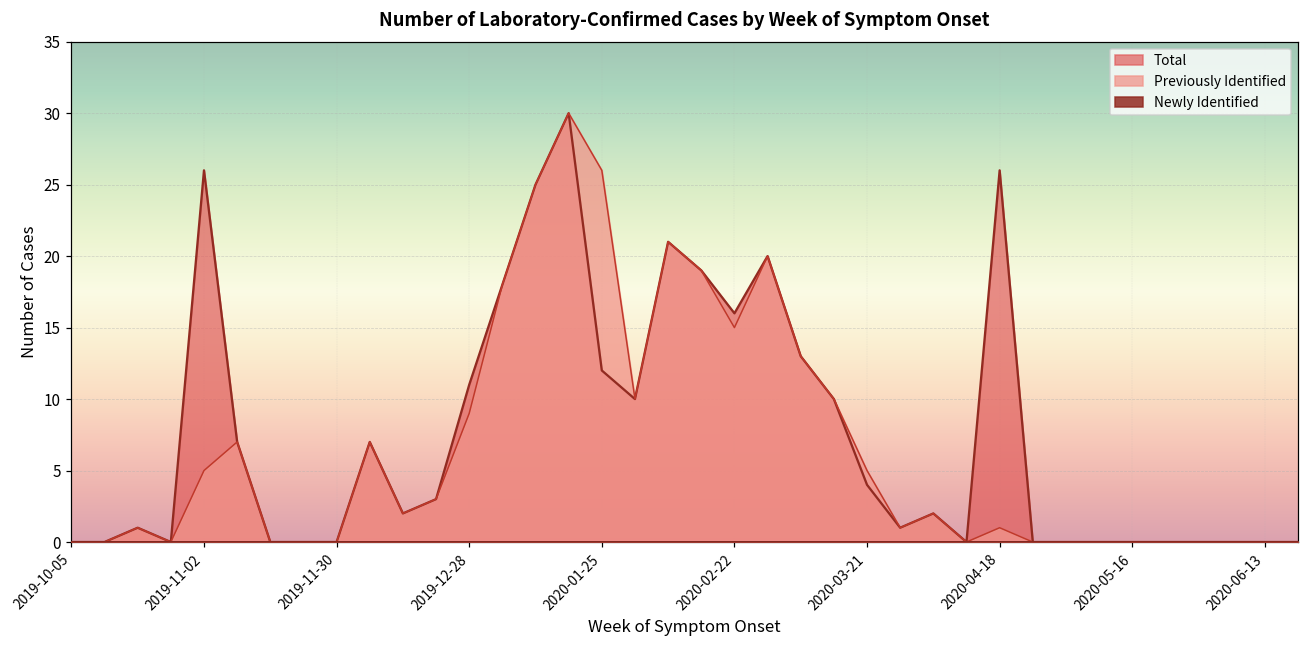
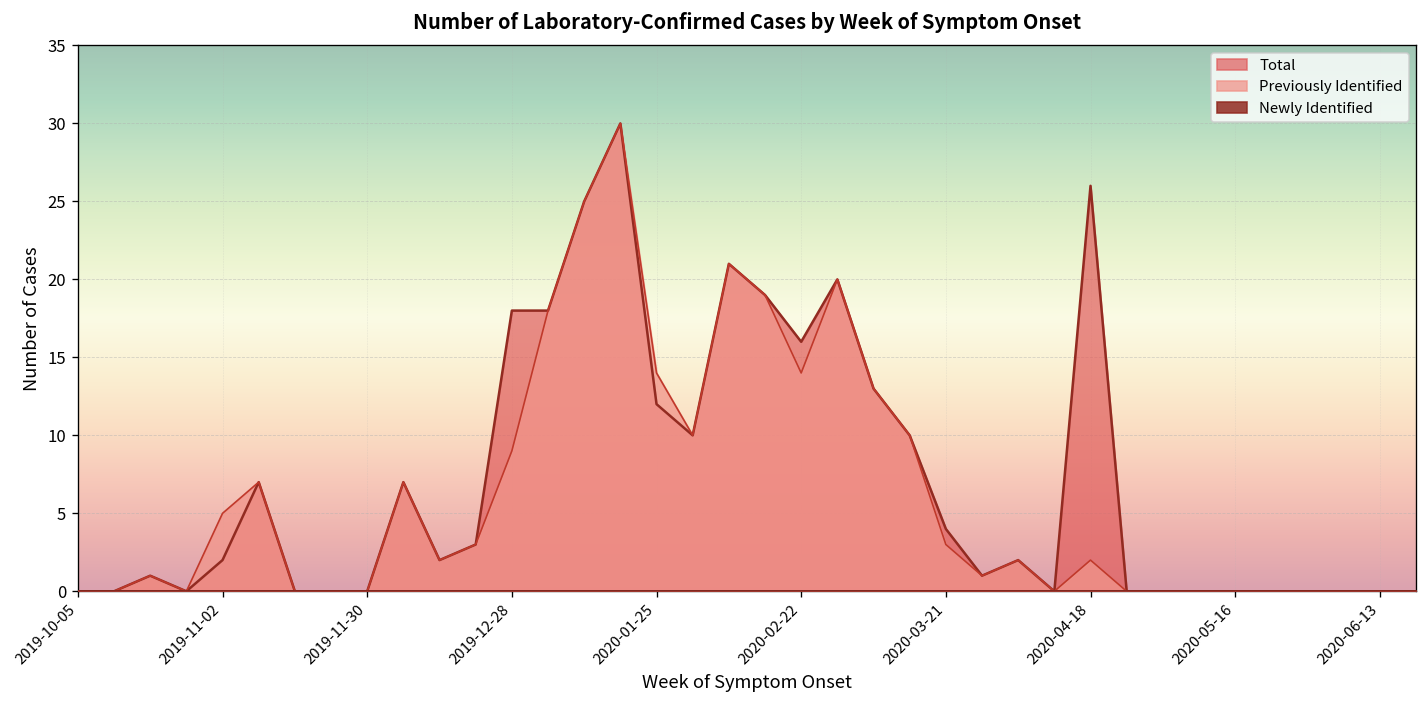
Total, 2019-11-02: 26 -> 2
Total, 2019-12-28: 11 -> 18
Previously Identified, 2020-01-25: 26 -> 14
Previously Identified, 2020-02-22: 15 -> 14
Previously Identified, 2020-03-21: 5 -> 3
Previously Identified, 2020-04-18: 1 -> 2
